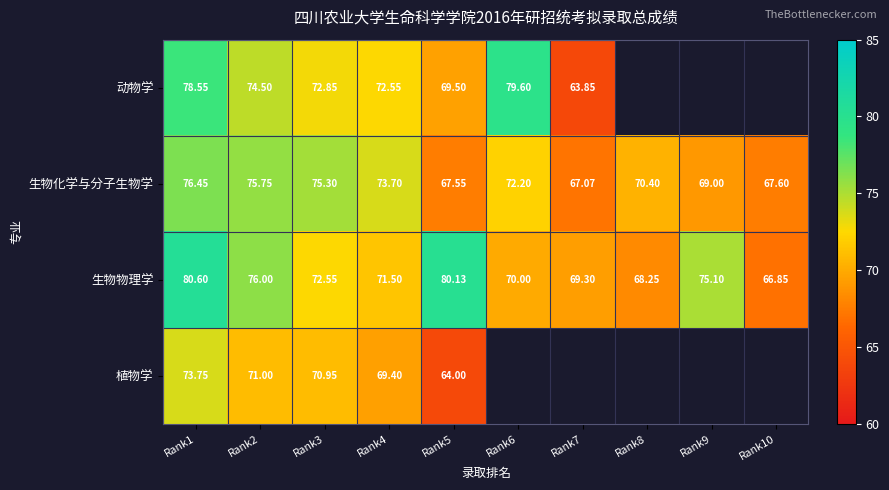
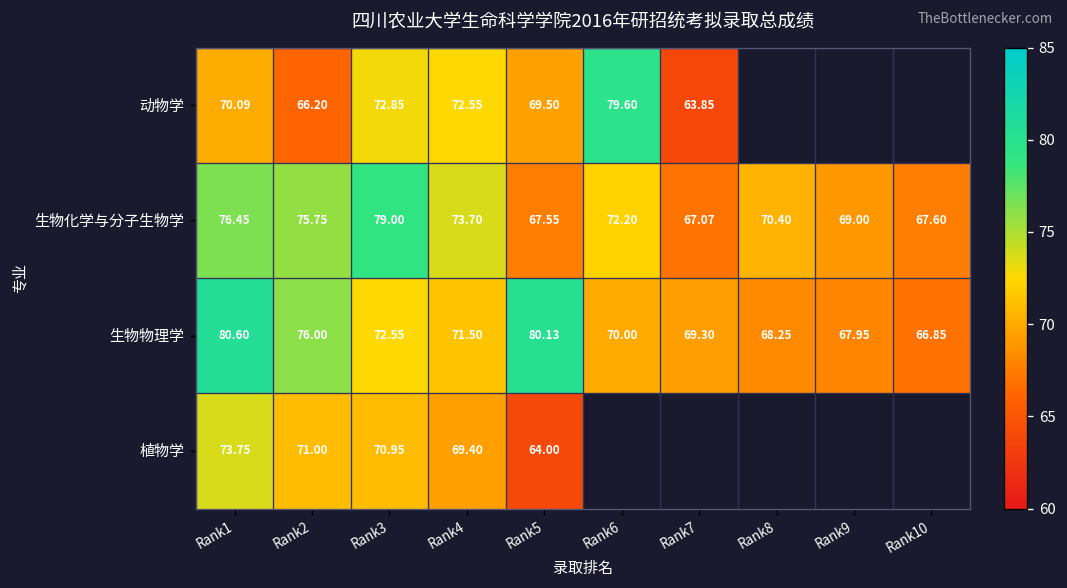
动物学, Rank1: 78.55 -> 70.09
动物学, Rank2: 74.50 -> 66.20
生物化学与分子生物学, Rank3: 75.30 -> 79.00
生物物理学, Rank9: 75.10 -> 67.95
